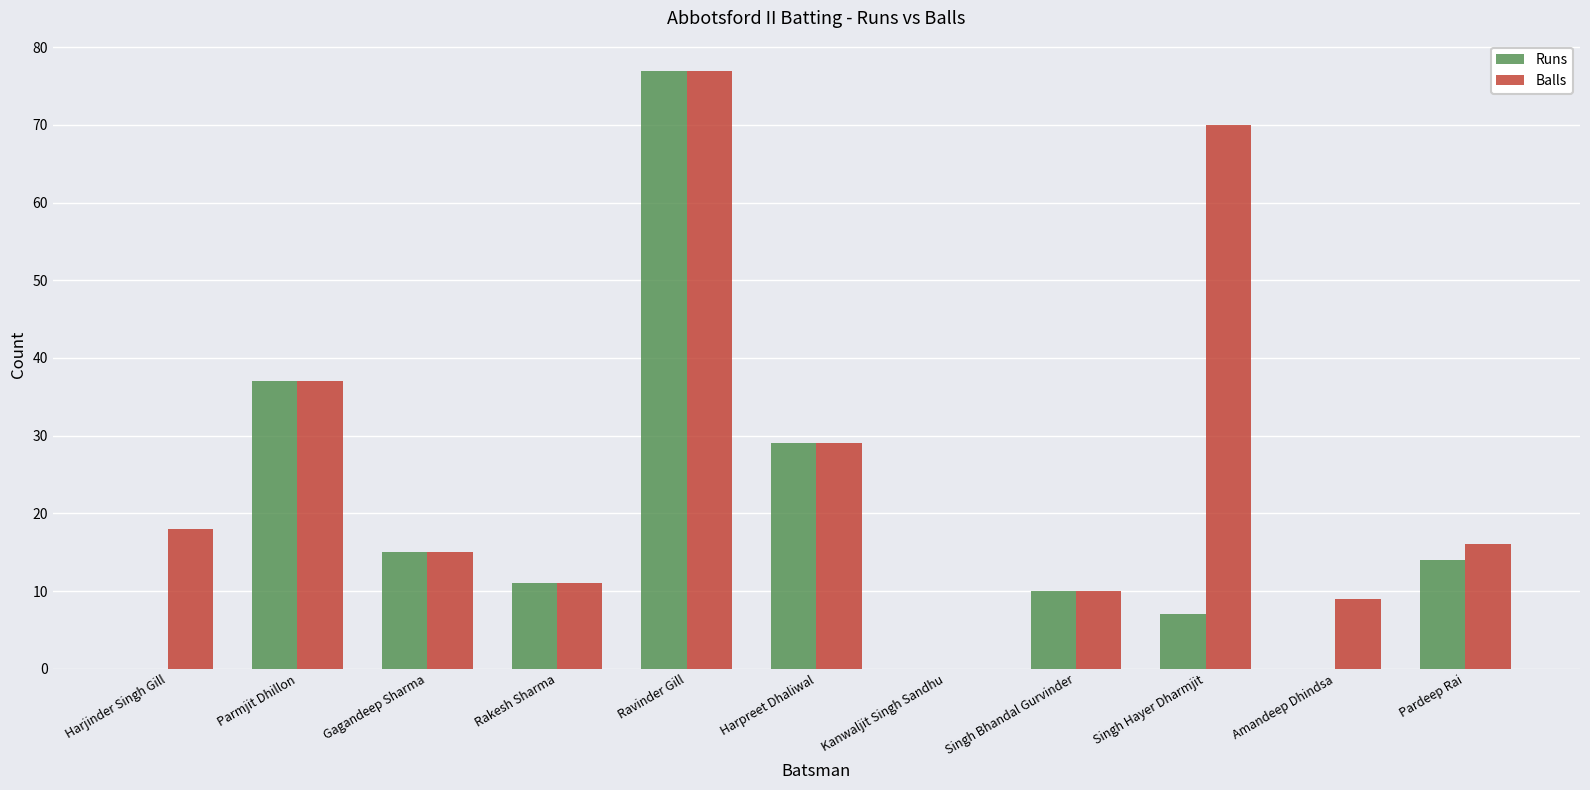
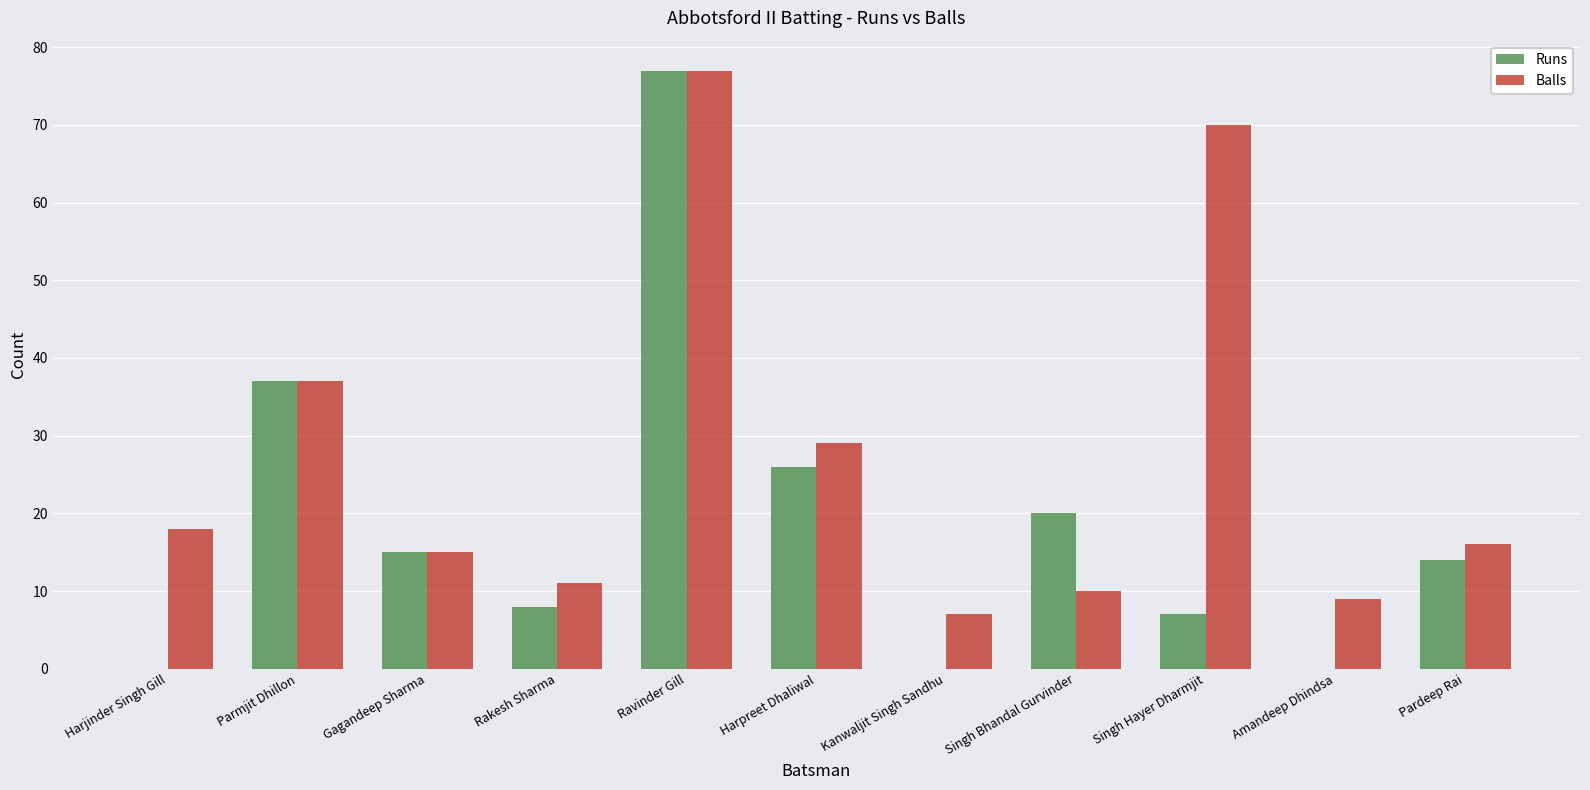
Runs, Rakesh Sharma: 11 -> 8
Runs, Harpreet Dhaliwal: 29 -> 26
Balls, Kanwaljit Singh Sandhu: 0 -> 7
Runs, Singh Bhandal Gurvinder: 10 -> 20
